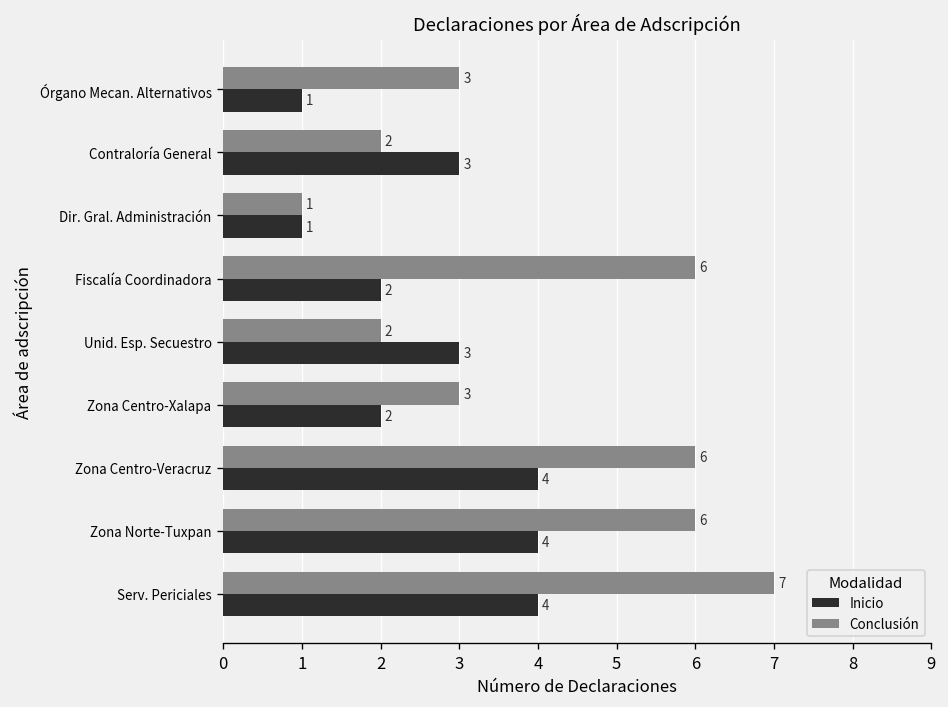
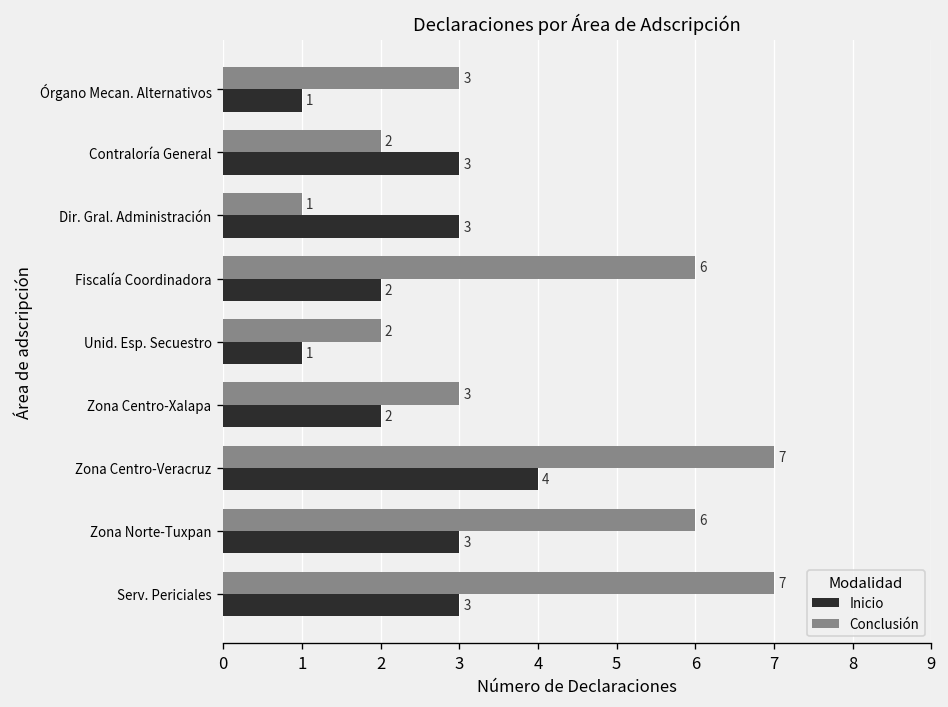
Inicio, Dir. Gral. Administración: 1 -> 3
Inicio, Unid. Esp. Secuestro: 3 -> 1
Conclusión, Zona Centro-Veracruz: 6 -> 7
Inicio, Zona Norte-Tuxpan: 4 -> 3
Inicio, Serv. Periciales: 4 -> 3
